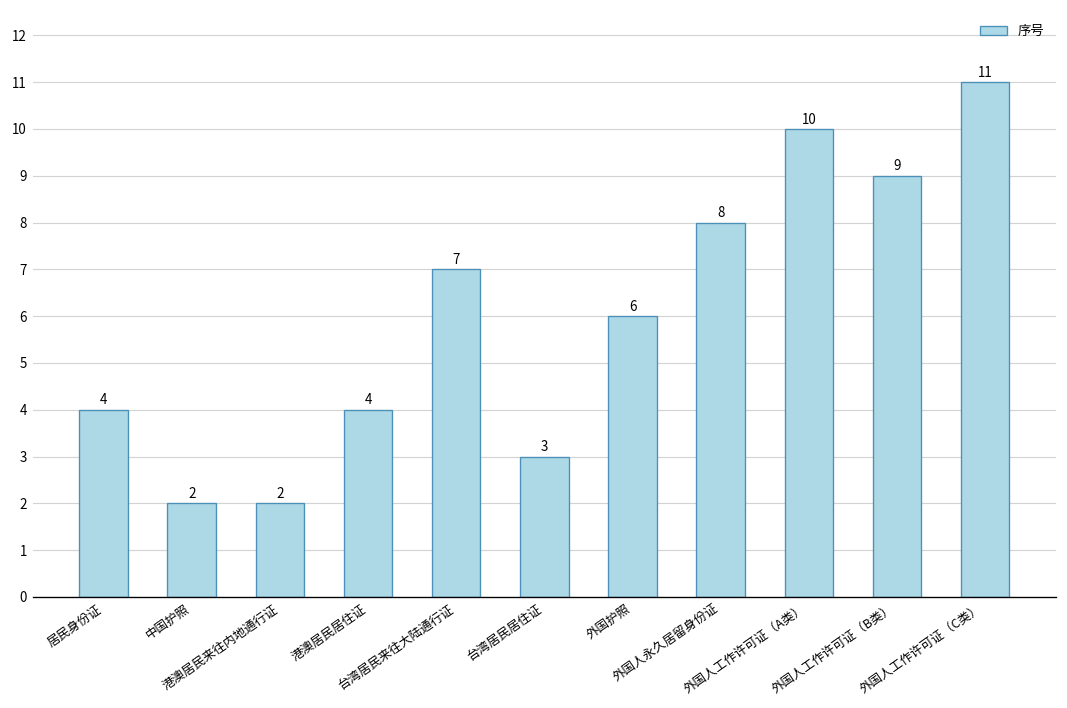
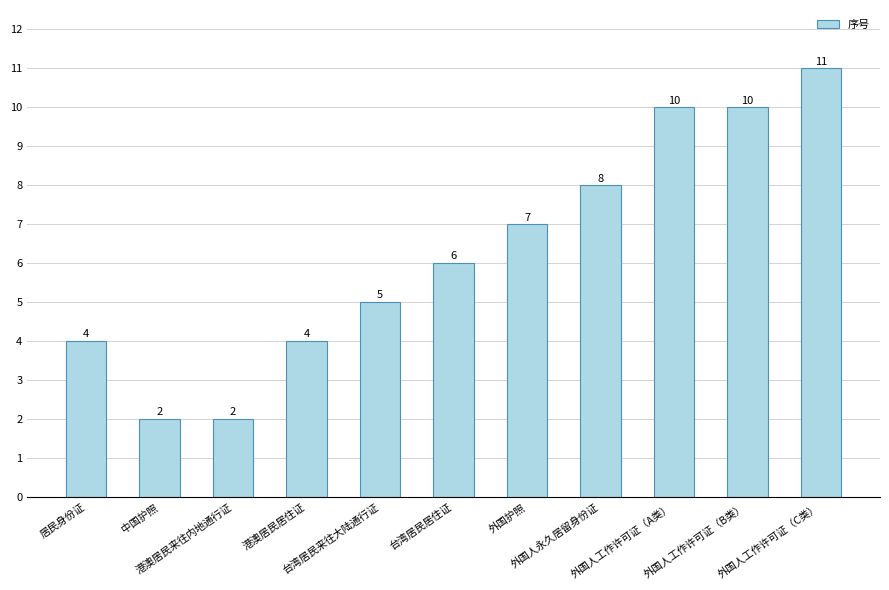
台湾居民来往大陆通行证: 7 -> 5
台湾居民居住证: 3 -> 6
外国护照: 6 -> 7
外国人工作许可证（B类）: 9 -> 10
